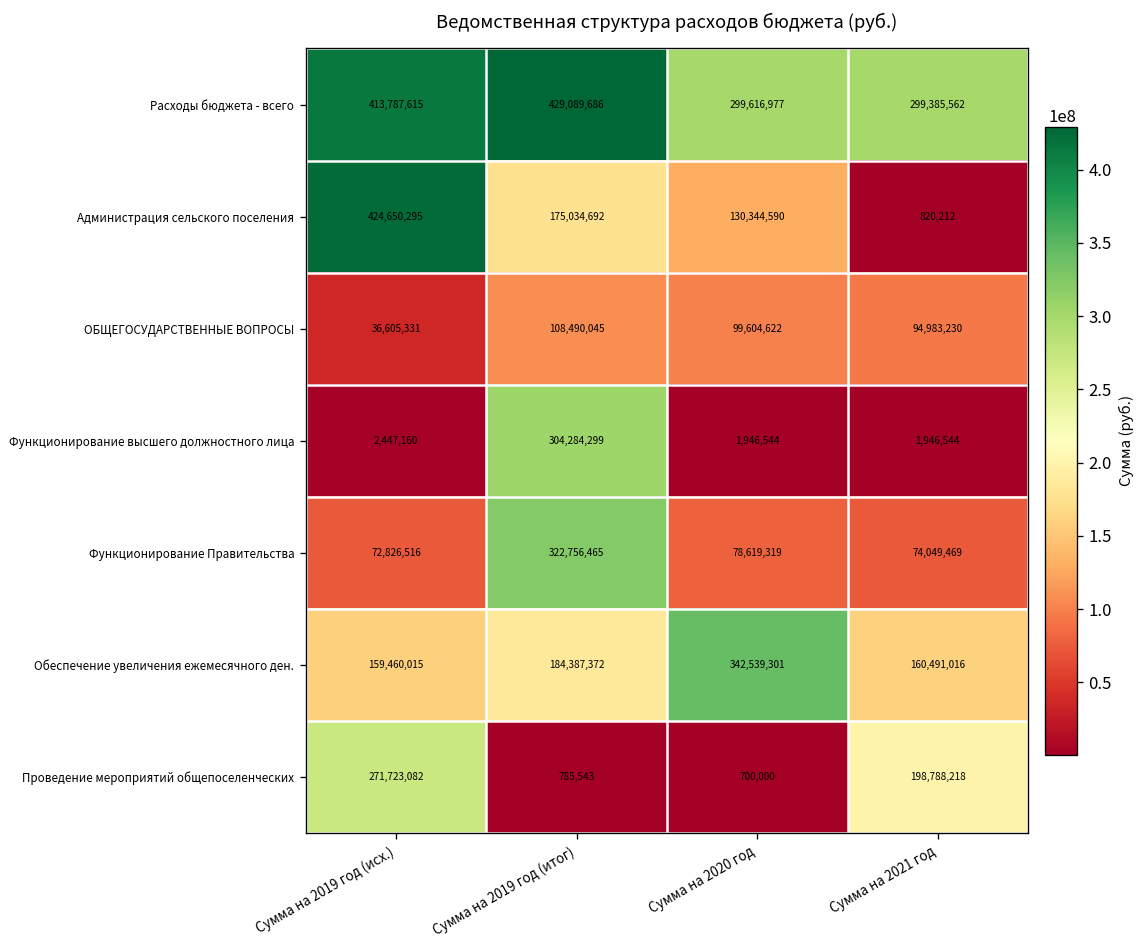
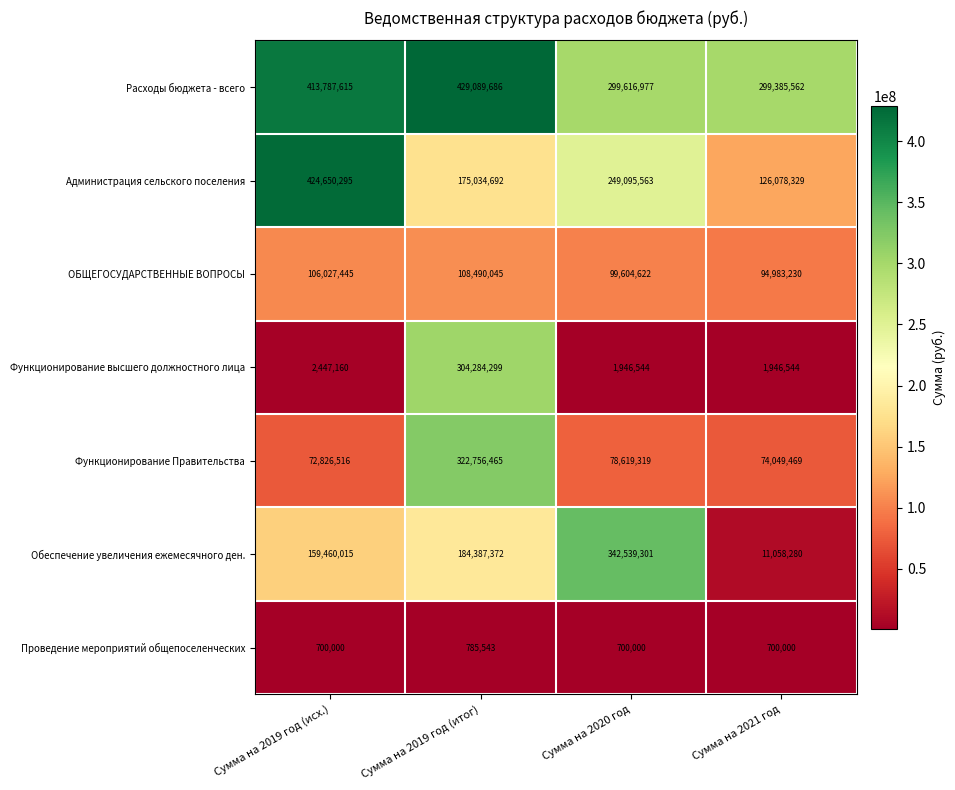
Администрация сельского поселения, Сумма на 2020 год: 130,344,590 -> 249,095,563
Администрация сельского поселения, Сумма на 2021 год: 820,212 -> 126,078,329
ОБЩЕГОСУДАРСТВЕННЫЕ ВОПРОСЫ, Сумма на 2019 год (исх.): 36,605,331 -> 106,027,445
Обеспечение увеличения ежемесячного ден., Сумма на 2021 год: 160,491,016 -> 11,058,280
Проведение мероприятий общепоселенческих, Сумма на 2019 год (исх.): 271,723,082 -> 700,000
Проведение мероприятий общепоселенческих, Сумма на 2021 год: 198,788,218 -> 700,000
